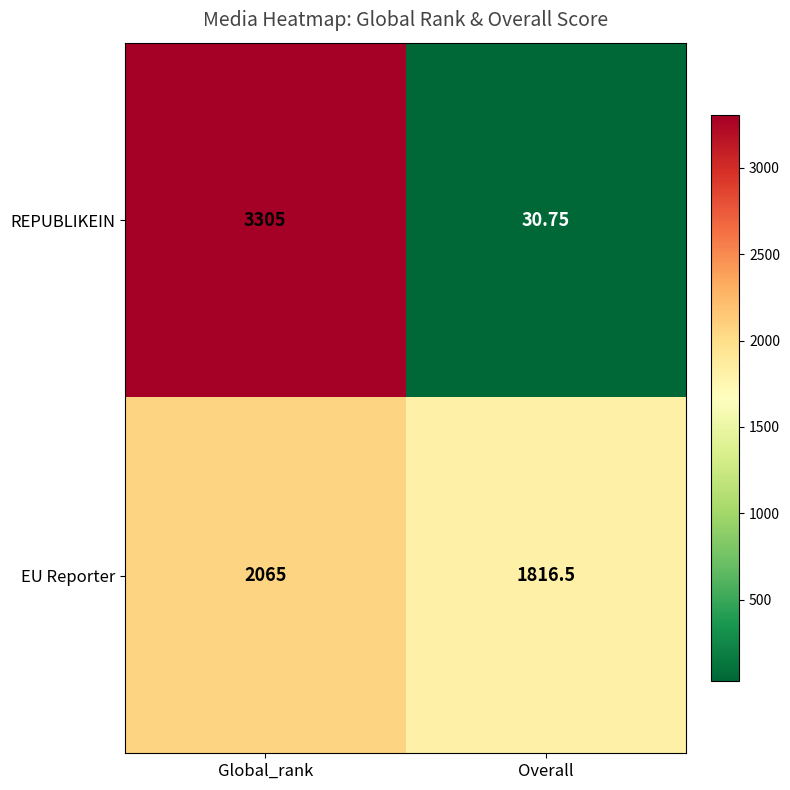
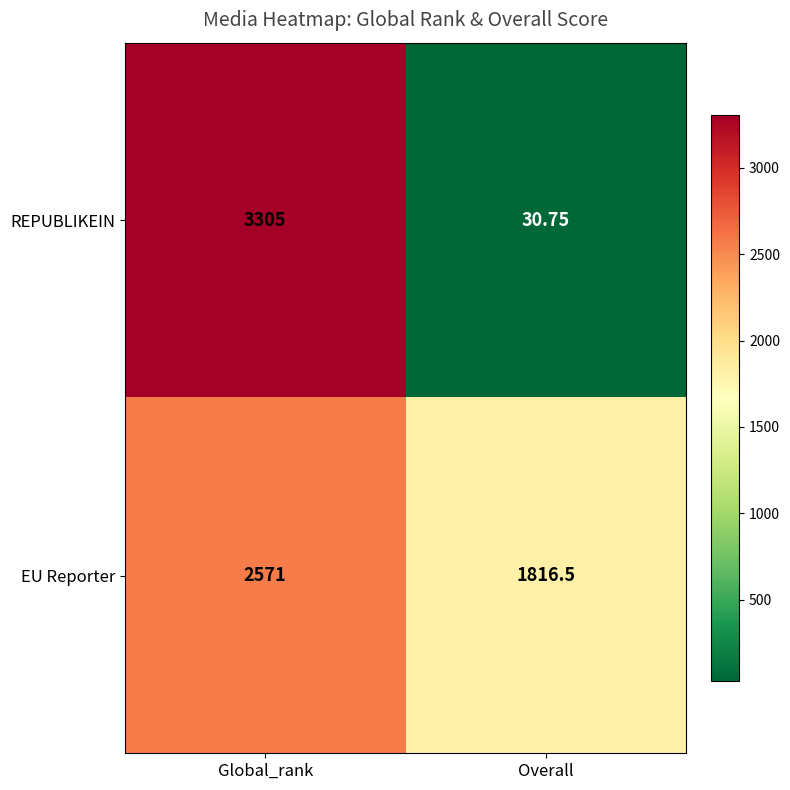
EU Reporter, Global_rank: 2065 -> 2571
